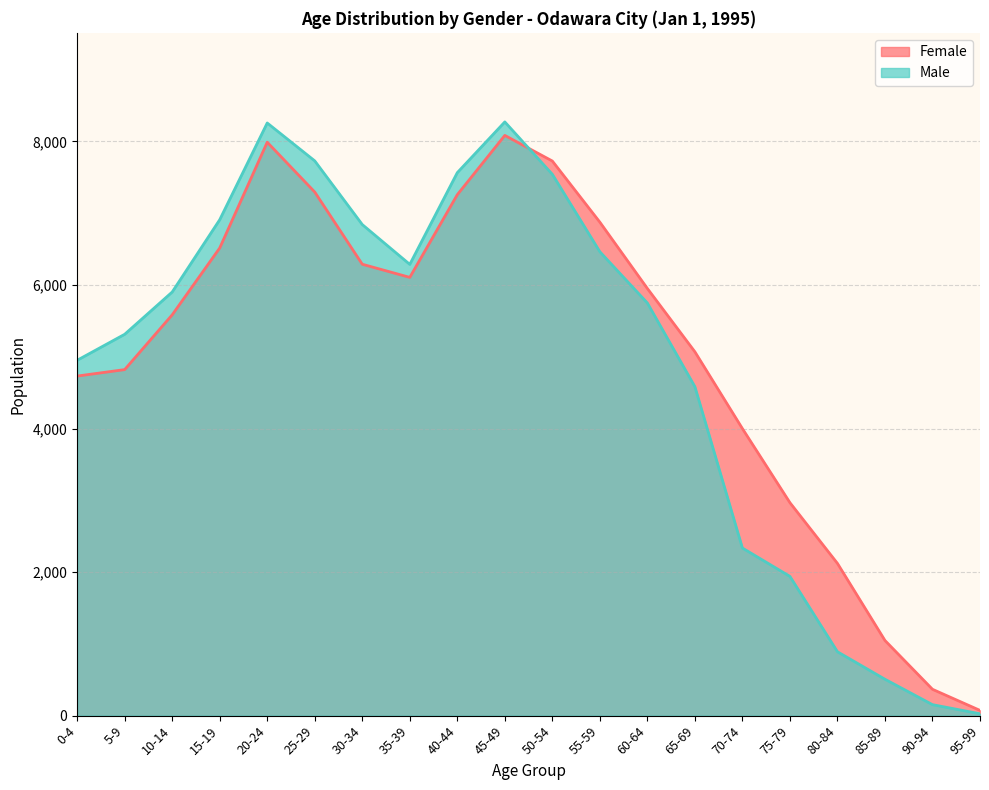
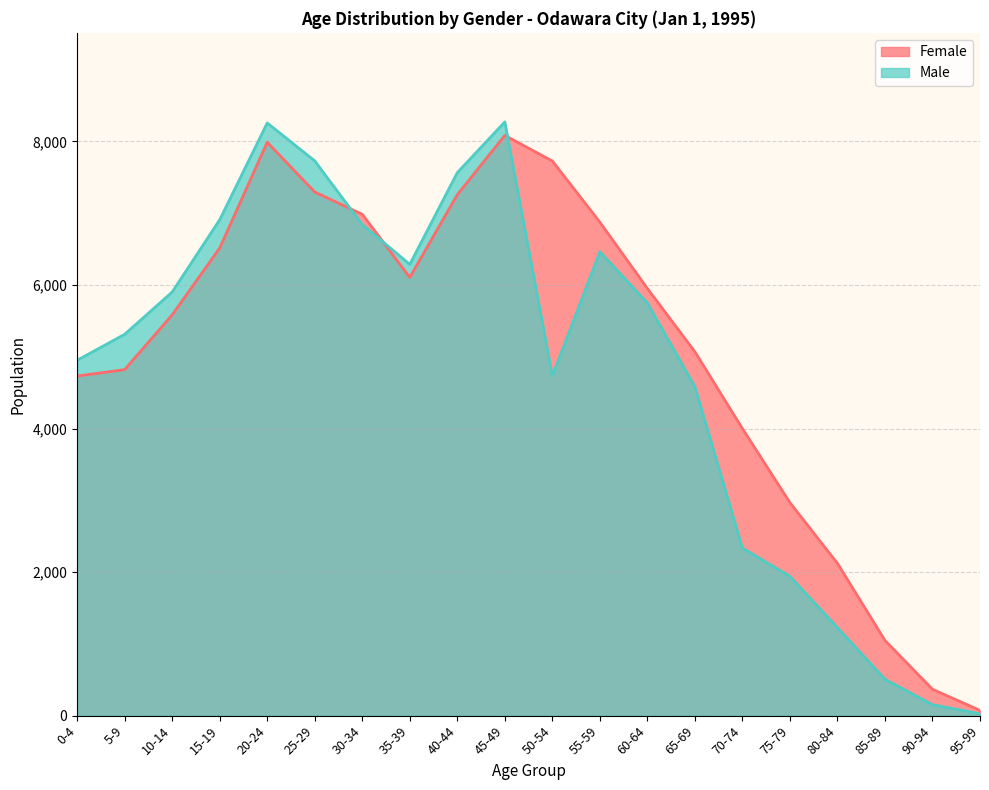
Female, 30-34: 6,300 -> 7,000
Male, 50-54: 7,500 -> 4,700
Male, 80-84: 900 -> 1,200
